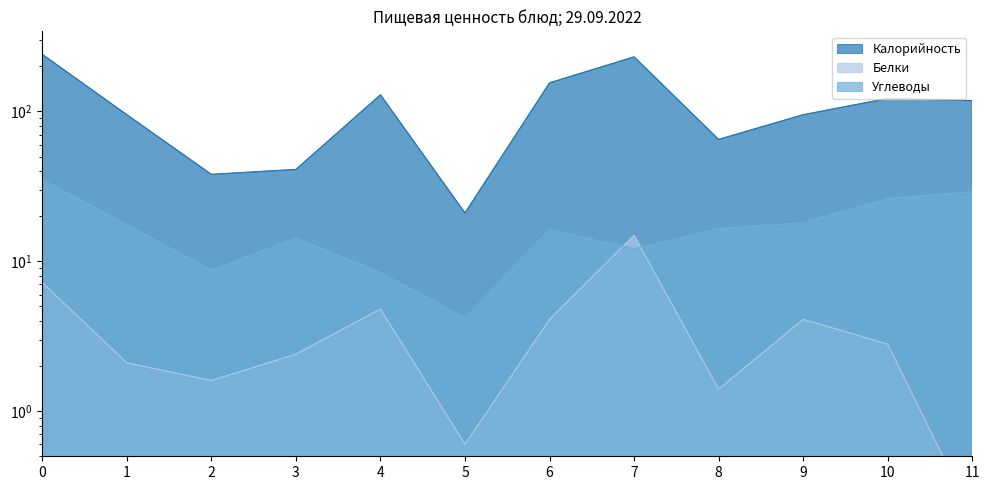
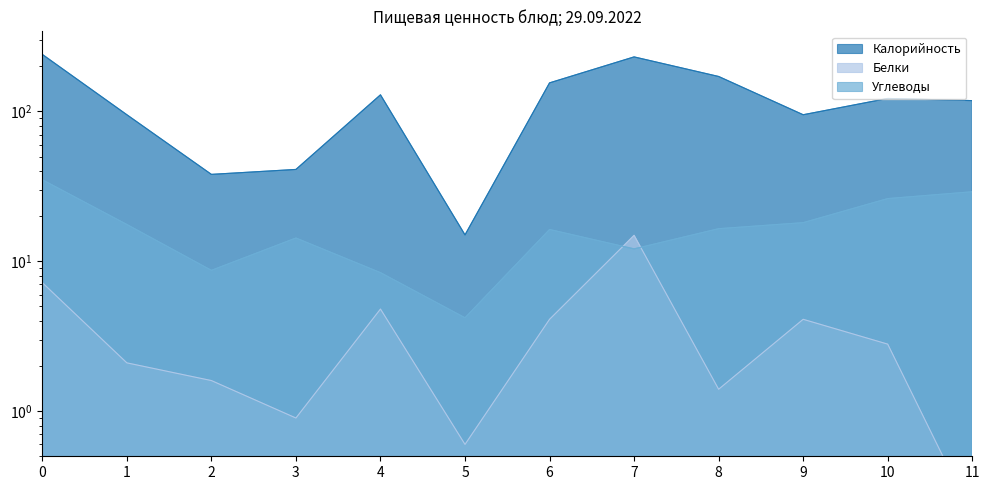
Белки, 3: 2.4 -> 0.9
Калорийность, 5: 21 -> 15
Калорийность, 8: 65 -> 170
